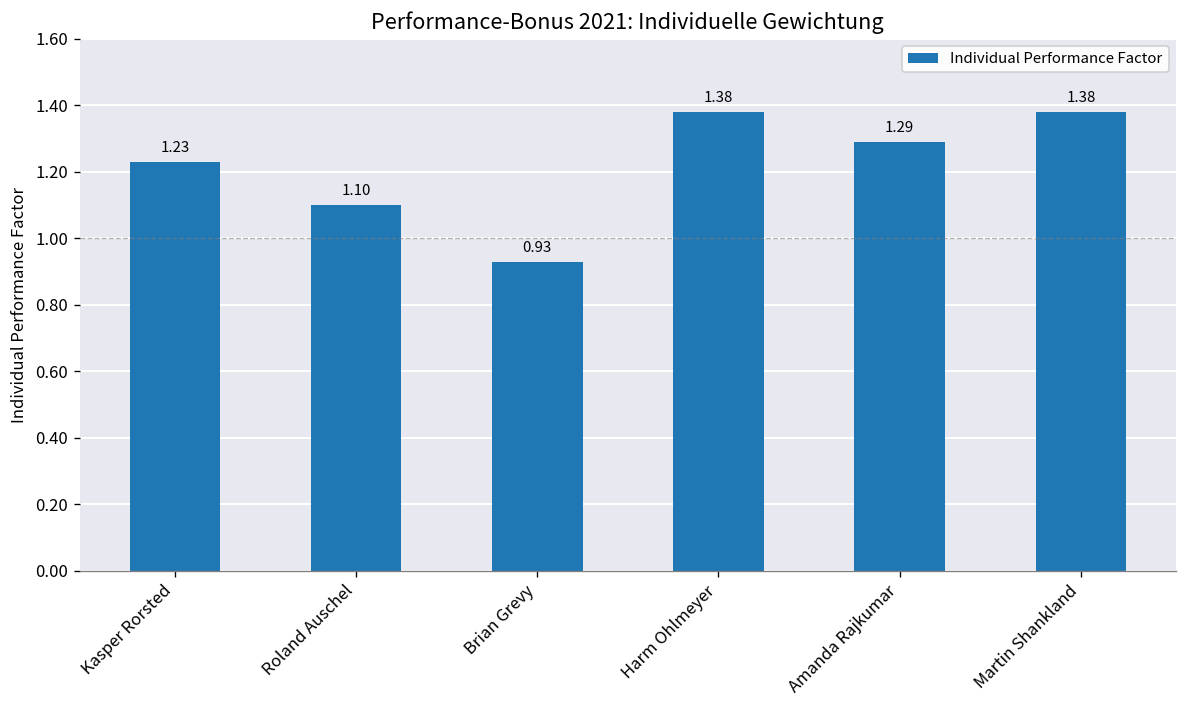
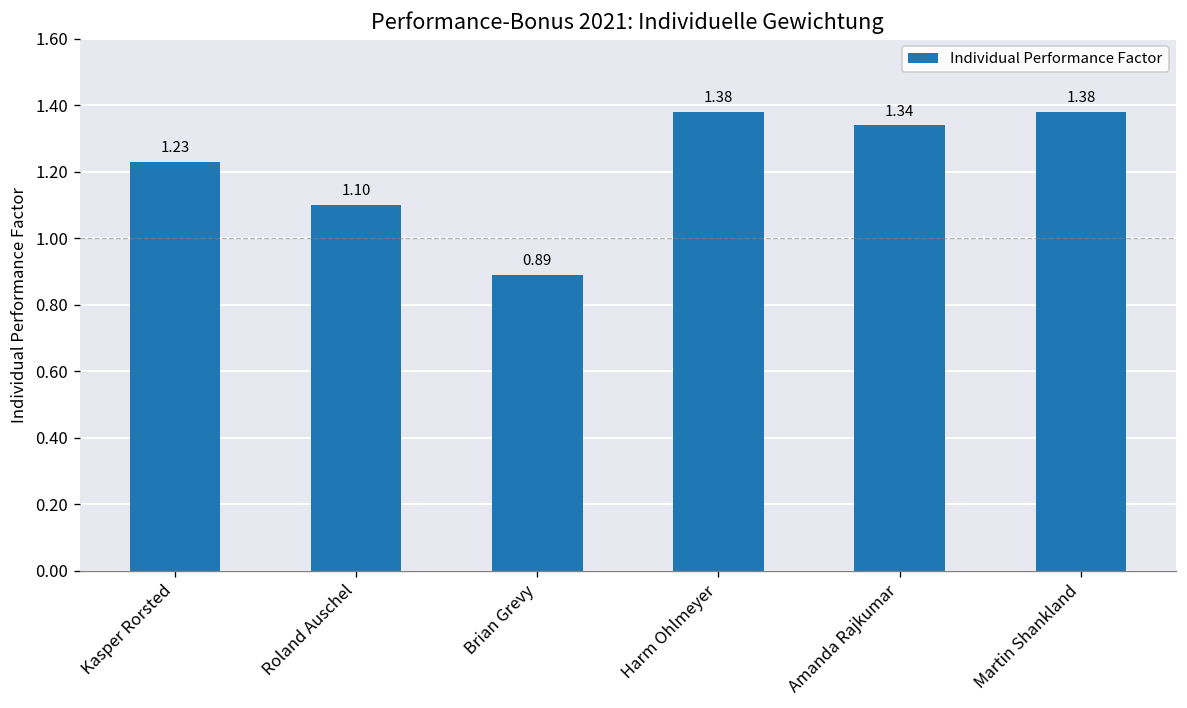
Brian Grevy: 0.93 -> 0.89
Amanda Rajkumar: 1.29 -> 1.34
